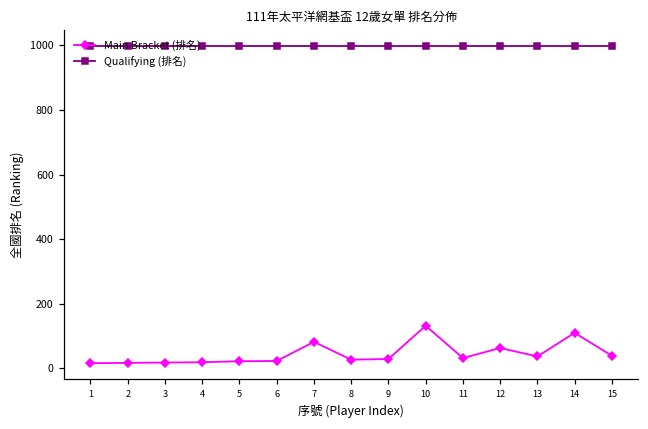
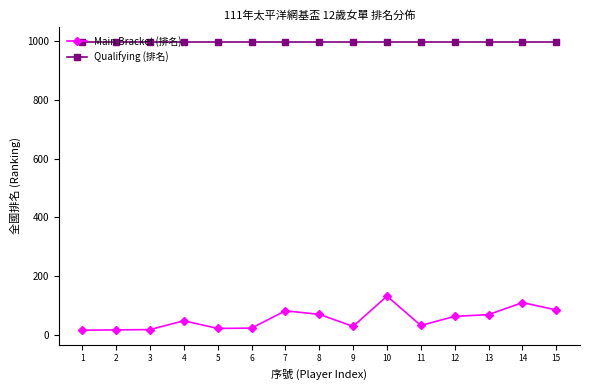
Main Bracket (排名), 4: 20 -> 50
Main Bracket (排名), 8: 30 -> 70
Main Bracket (排名), 13: 40 -> 70
Main Bracket (排名), 15: 40 -> 90
